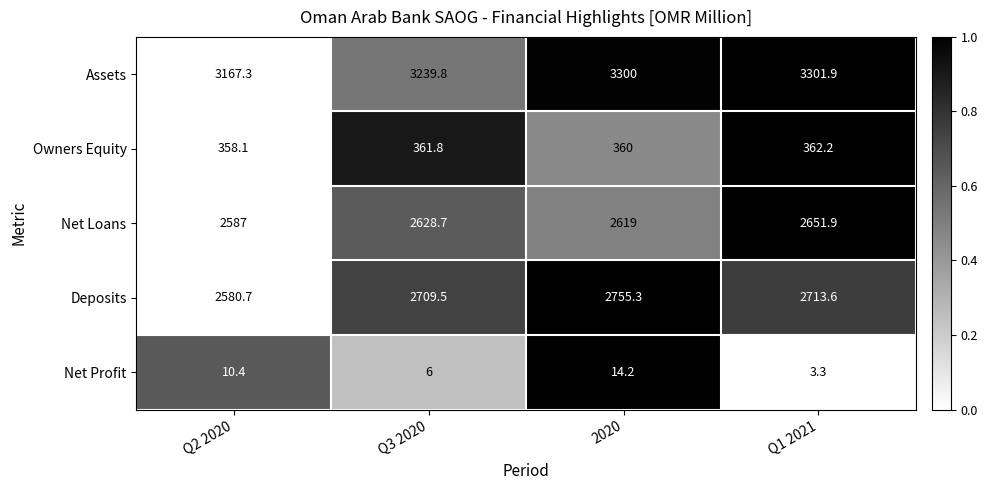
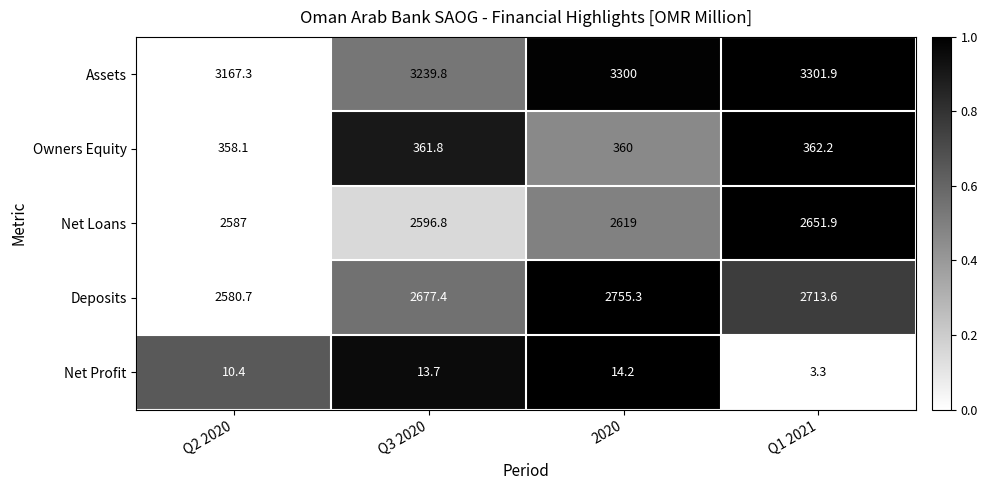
Net Loans, Q3 2020: 2628.7 -> 2596.8
Deposits, Q3 2020: 2709.5 -> 2677.4
Net Profit, Q3 2020: 6 -> 13.7
